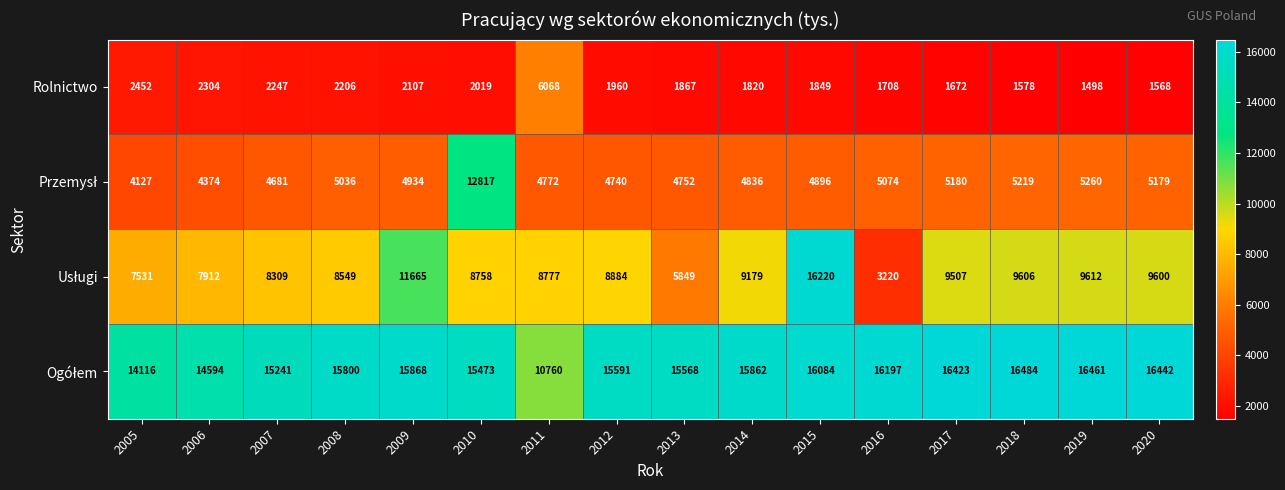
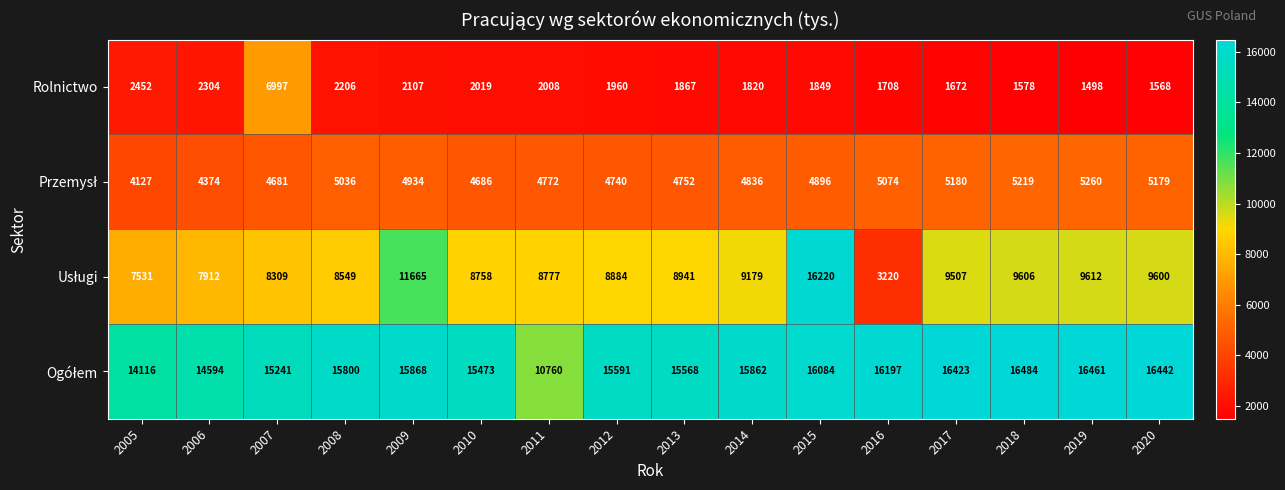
Rolnictwo, 2007: 2247 -> 6997
Rolnictwo, 2011: 6068 -> 2008
Przemysł, 2010: 12817 -> 4686
Usługi, 2013: 5849 -> 8941
